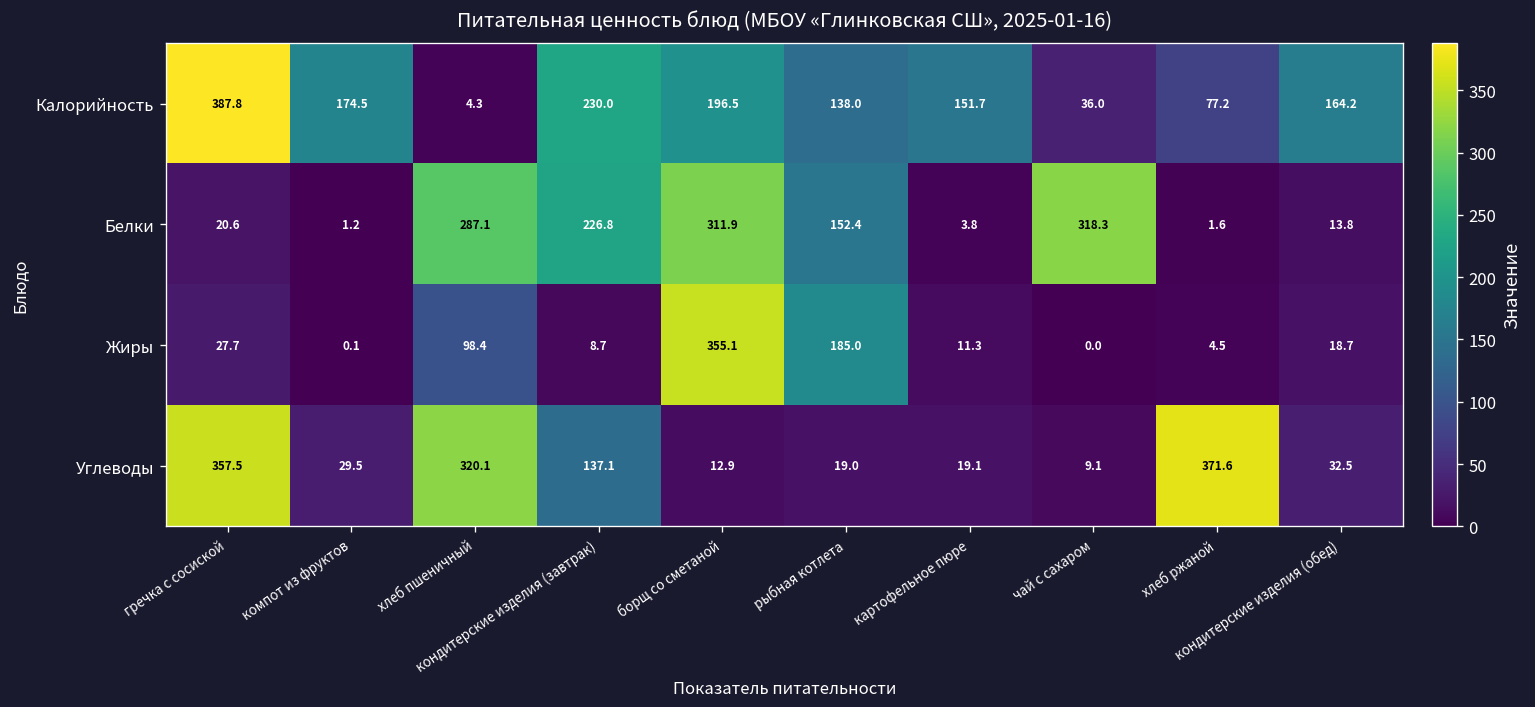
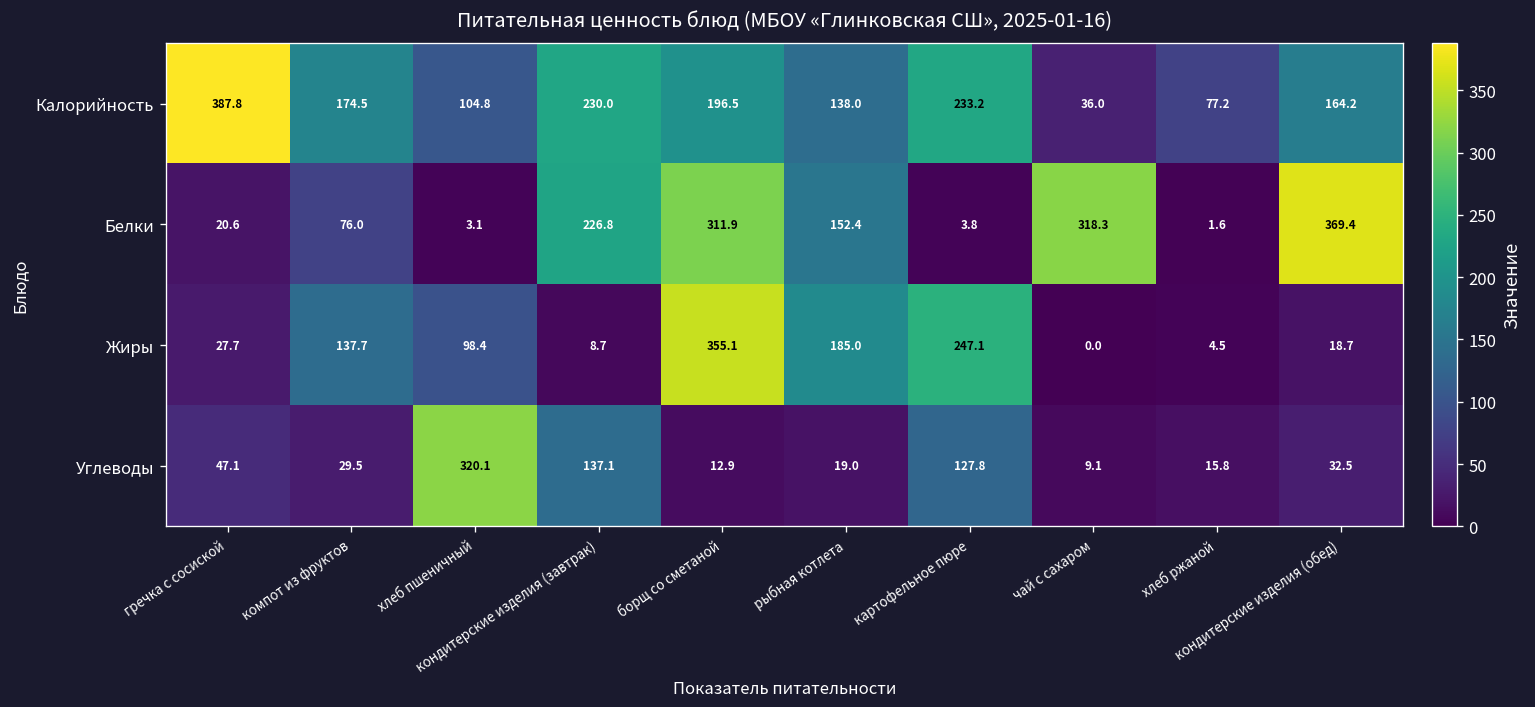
Калорийность, хлеб пшеничный: 4.3 -> 104.8
Калорийность, картофельное пюре: 151.7 -> 233.2
Белки, компот из фруктов: 1.2 -> 76.0
Белки, хлеб пшеничный: 287.1 -> 3.1
Белки, кондитерские изделия (обед): 13.8 -> 369.4
Жиры, компот из фруктов: 0.1 -> 137.7
Жиры, картофельное пюре: 11.3 -> 247.1
Углеводы, гречка с сосиской: 357.5 -> 47.1
Углеводы, картофельное пюре: 19.1 -> 127.8
Углеводы, хлеб ржаной: 371.6 -> 15.8
